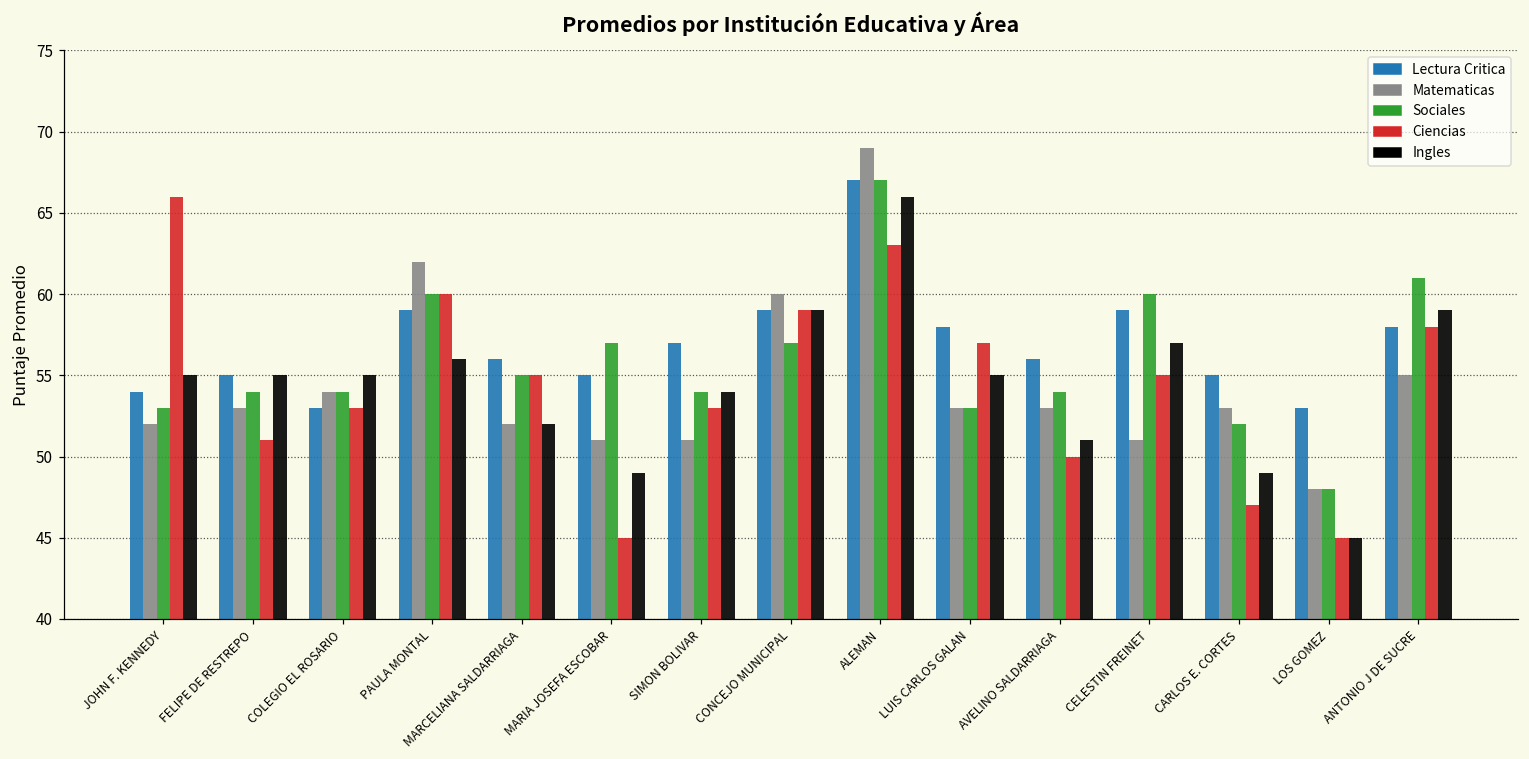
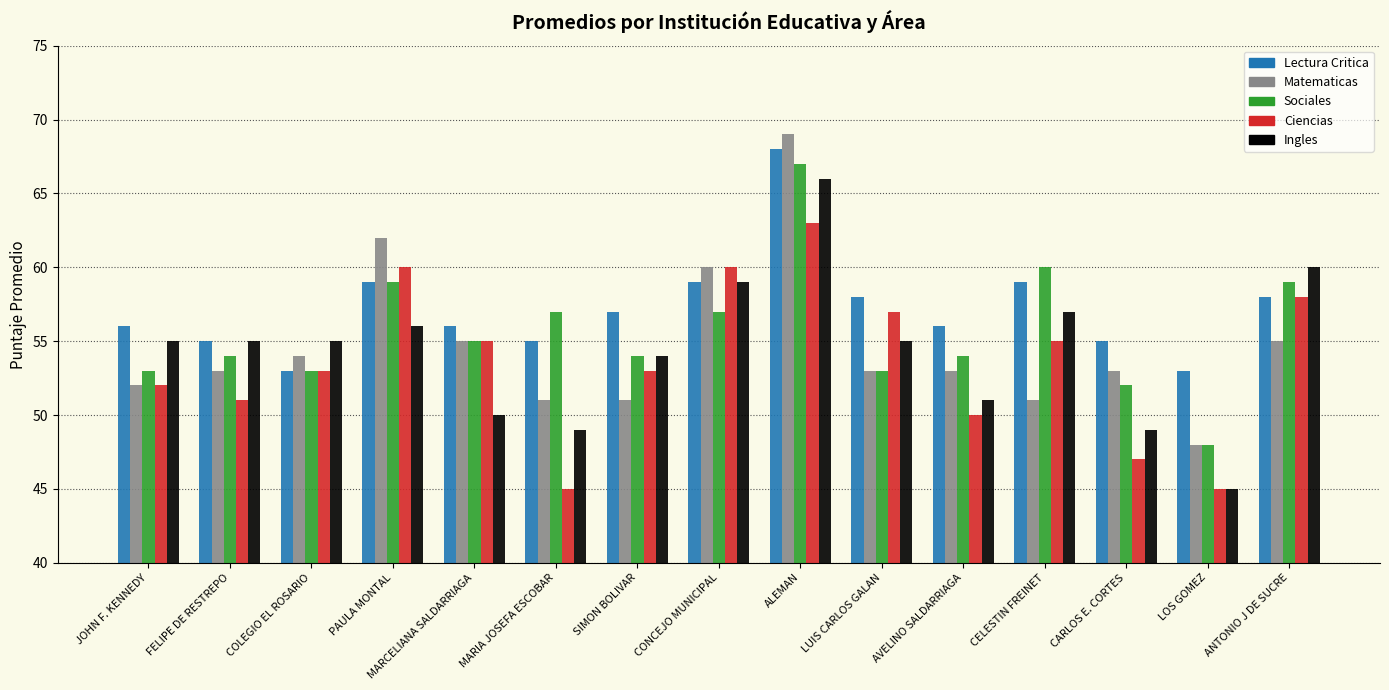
Lectura Critica, JOHN F. KENNEDY: 54 -> 56
Ciencias, JOHN F. KENNEDY: 66 -> 52
Sociales, COLEGIO EL ROSARIO: 54 -> 53
Sociales, PAULA MONTAL: 60 -> 59
Matematicas, MARCELIANA SALDARRIAGA: 52 -> 55
Ingles, MARCELIANA SALDARRIAGA: 52 -> 50
Ciencias, CONCEJO MUNICIPAL: 59 -> 60
Lectura Critica, ALEMAN: 67 -> 68
Sociales, ANTONIO J DE SUCRE: 61 -> 59
Ingles, ANTONIO J DE SUCRE: 59 -> 60
